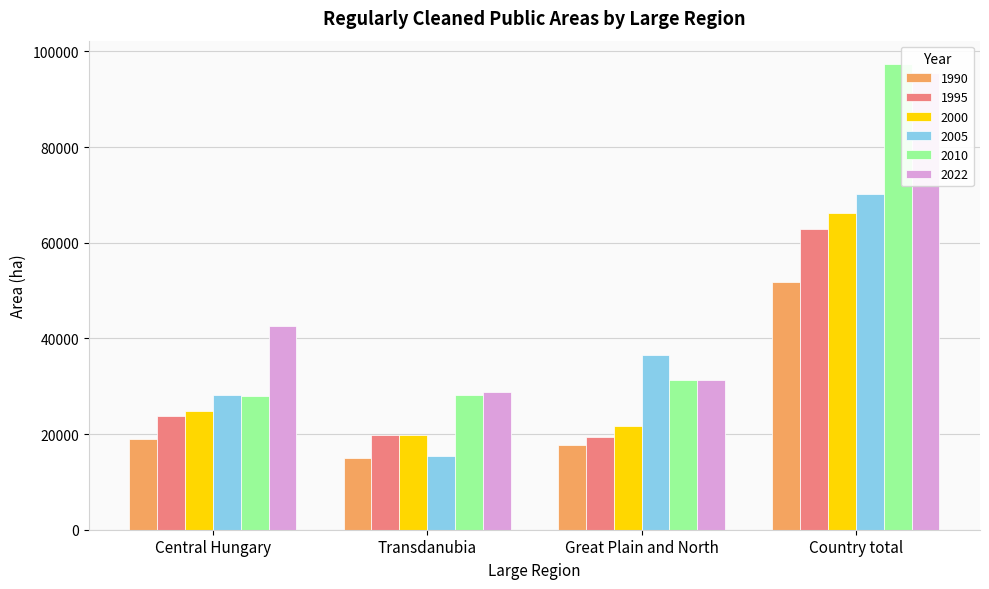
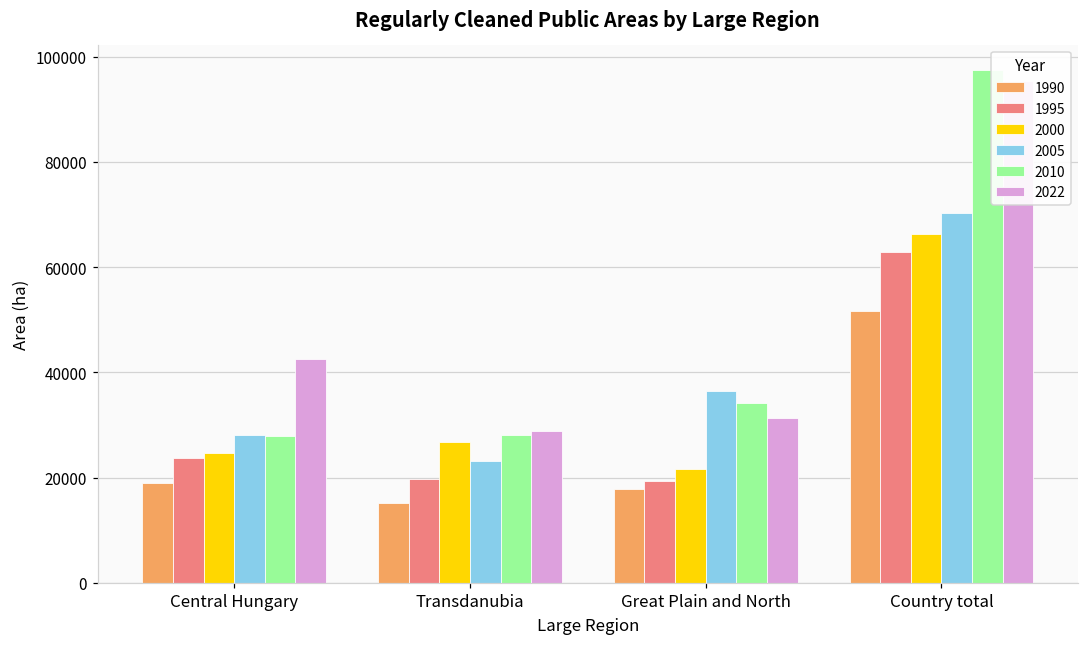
2000, Transdanubia: 20000 -> 27000
2005, Transdanubia: 15000 -> 23000
2010, Great Plain and North: 31000 -> 34000
